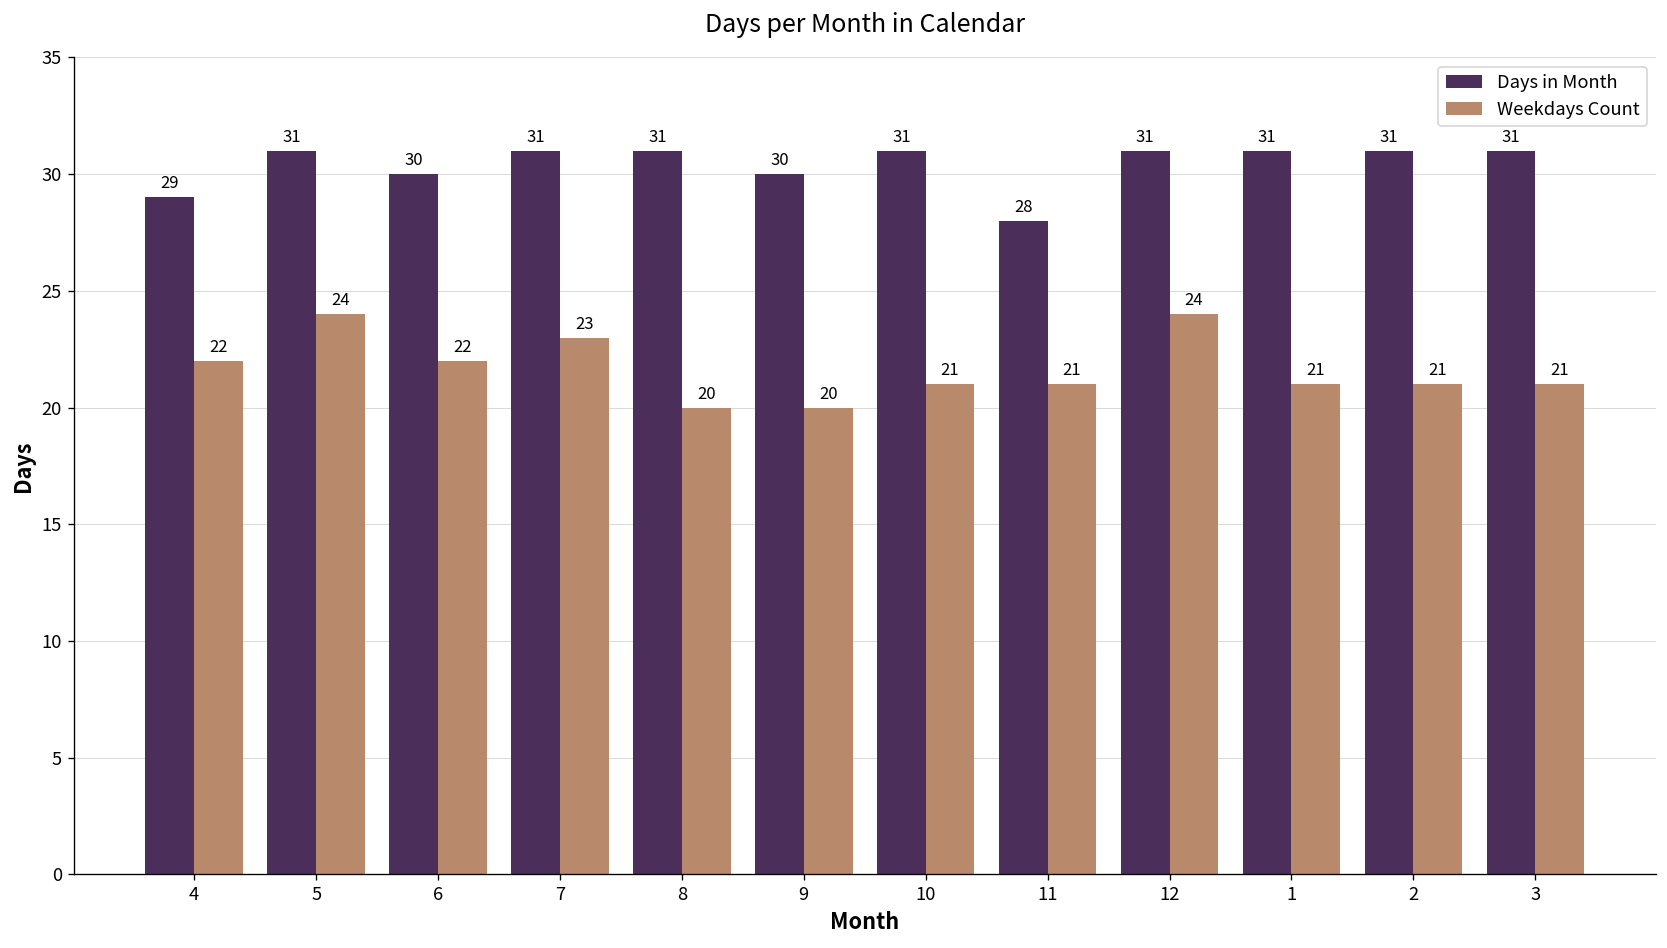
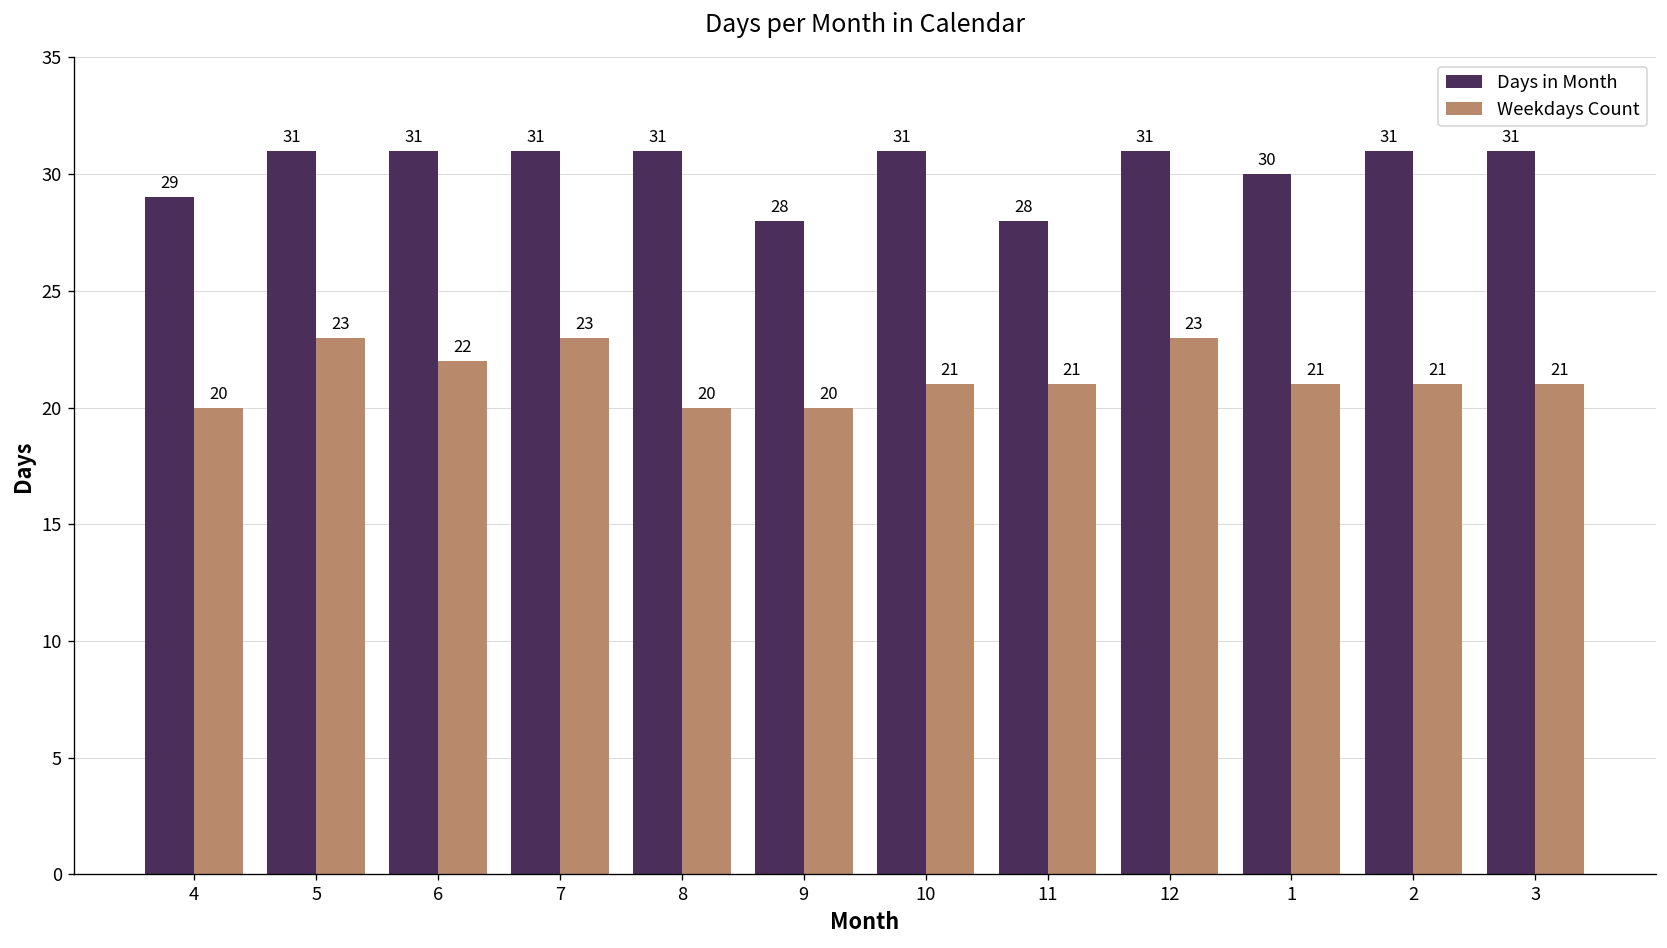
Weekdays Count, 4: 22 -> 20
Weekdays Count, 5: 24 -> 23
Days in Month, 6: 30 -> 31
Days in Month, 9: 30 -> 28
Weekdays Count, 12: 24 -> 23
Days in Month, 1: 31 -> 30
